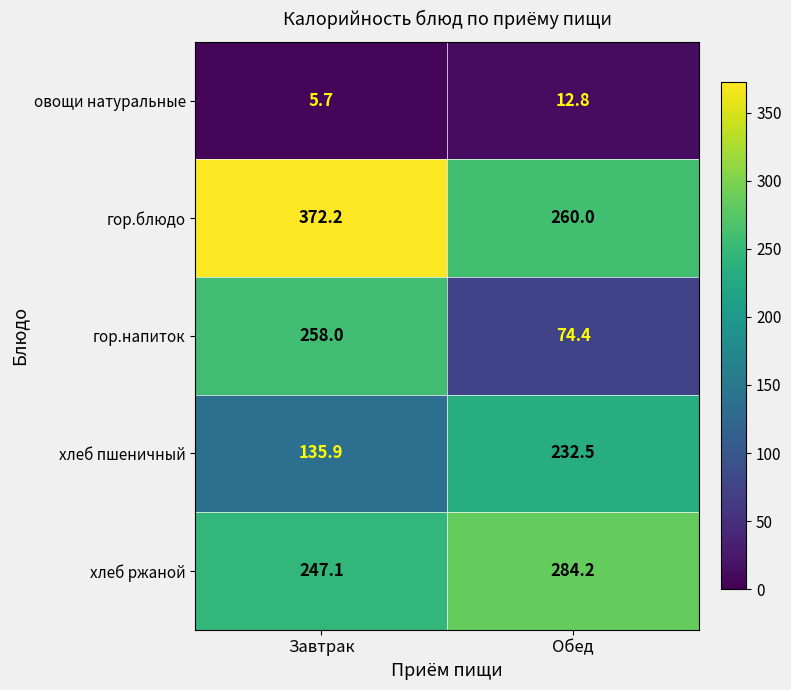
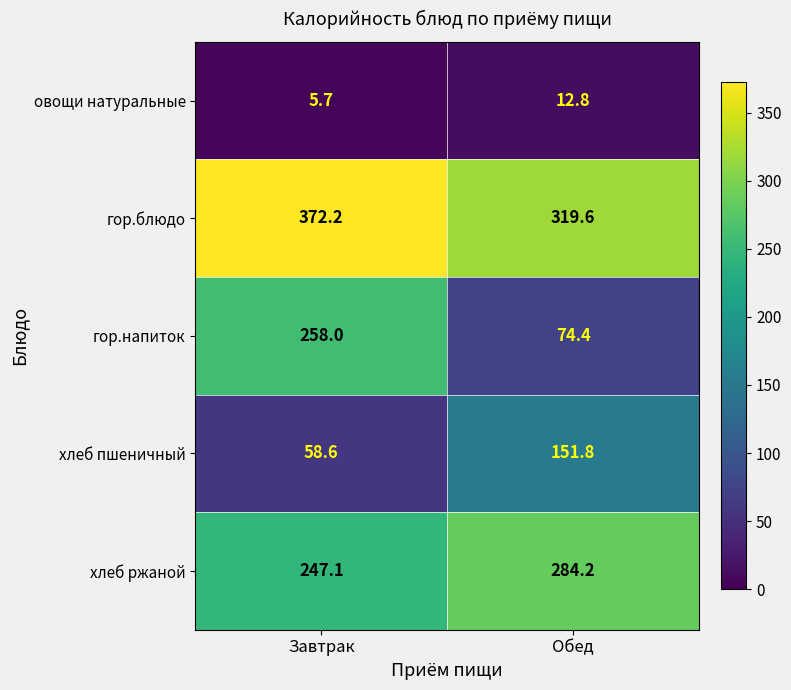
гор.блюдо, Обед: 260.0 -> 319.6
хлеб пшеничный, Завтрак: 135.9 -> 58.6
хлеб пшеничный, Обед: 232.5 -> 151.8
